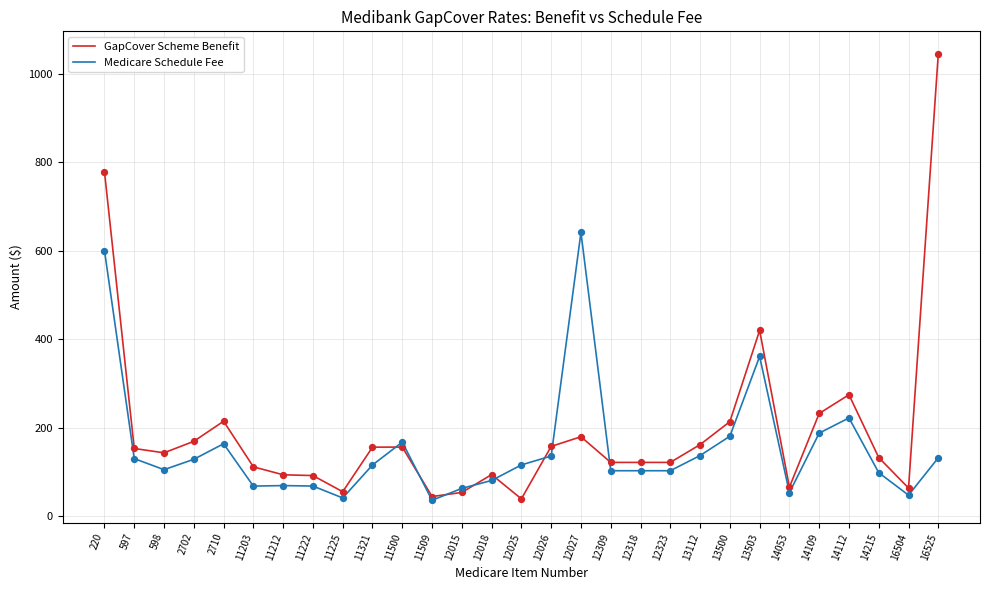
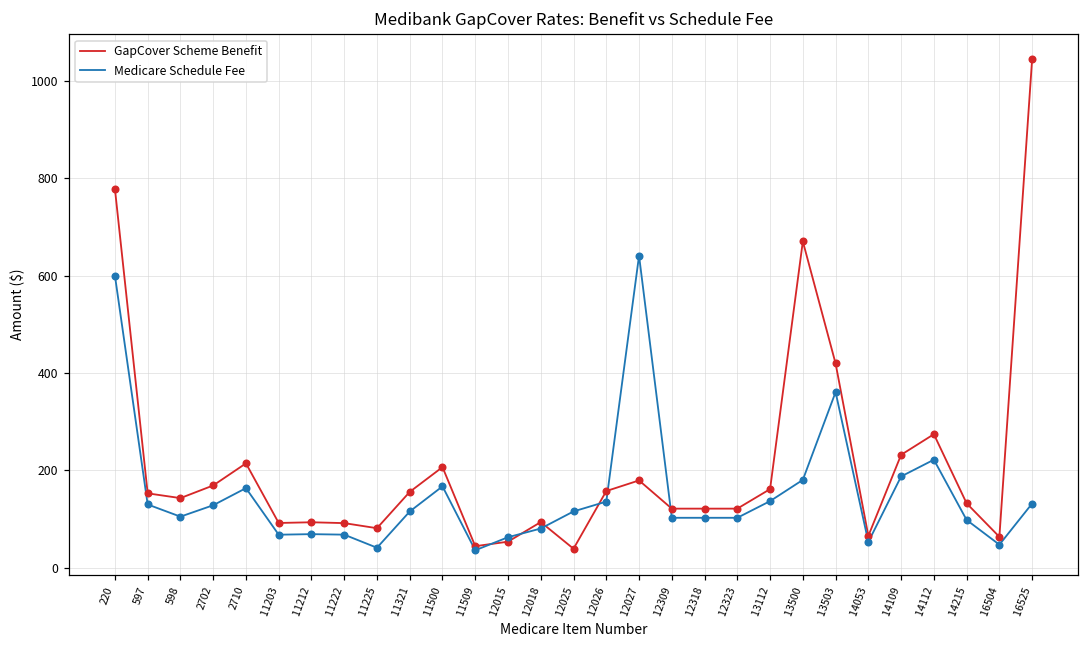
GapCover Scheme Benefit, 11203: 110 -> 90
GapCover Scheme Benefit, 11225: 50 -> 80
GapCover Scheme Benefit, 11500: 160 -> 210
GapCover Scheme Benefit, 13500: 210 -> 670
